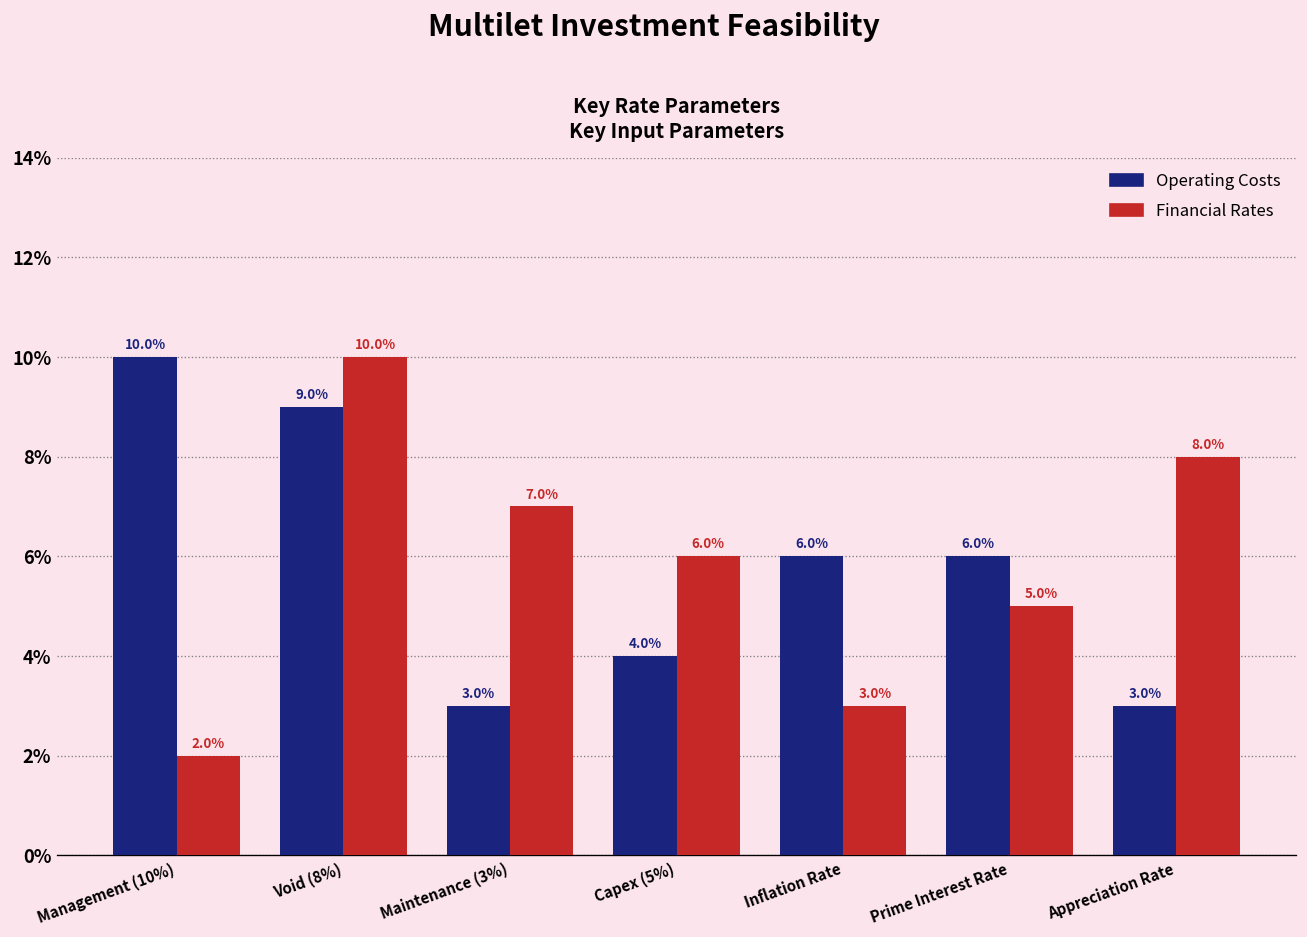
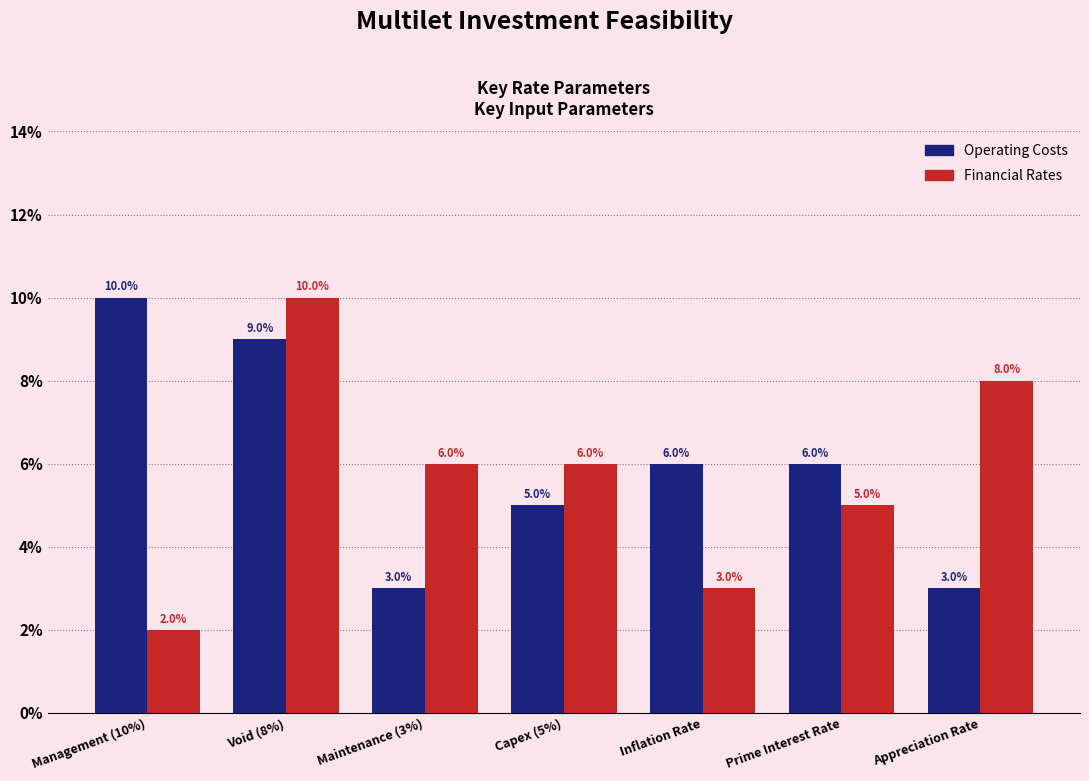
Financial Rates, Maintenance (3%): 7.0% -> 6.0%
Operating Costs, Capex (5%): 4.0% -> 5.0%
